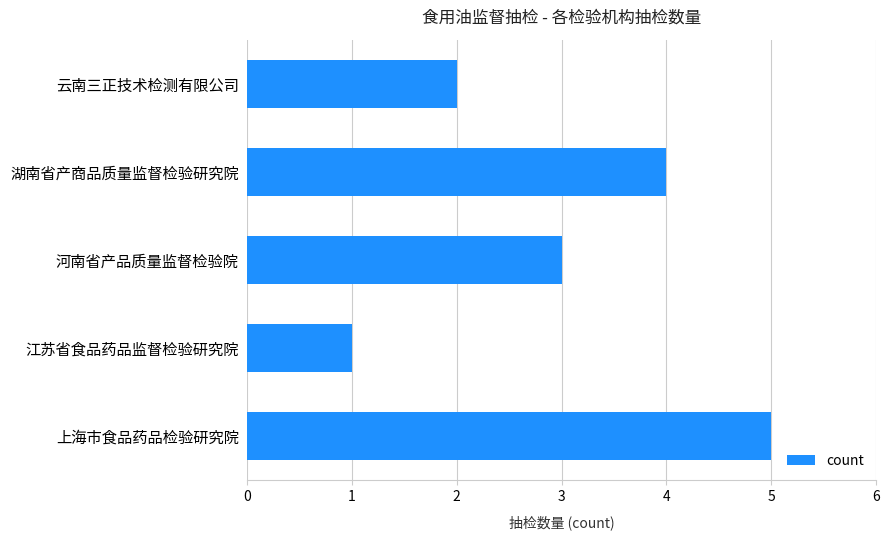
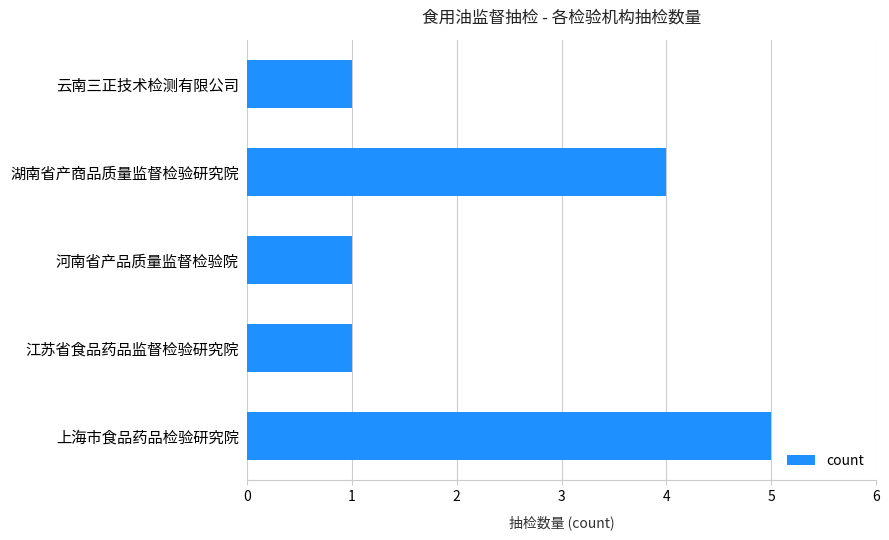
云南三正技术检测有限公司: 2 -> 1
河南省产品质量监督检验院: 3 -> 1
